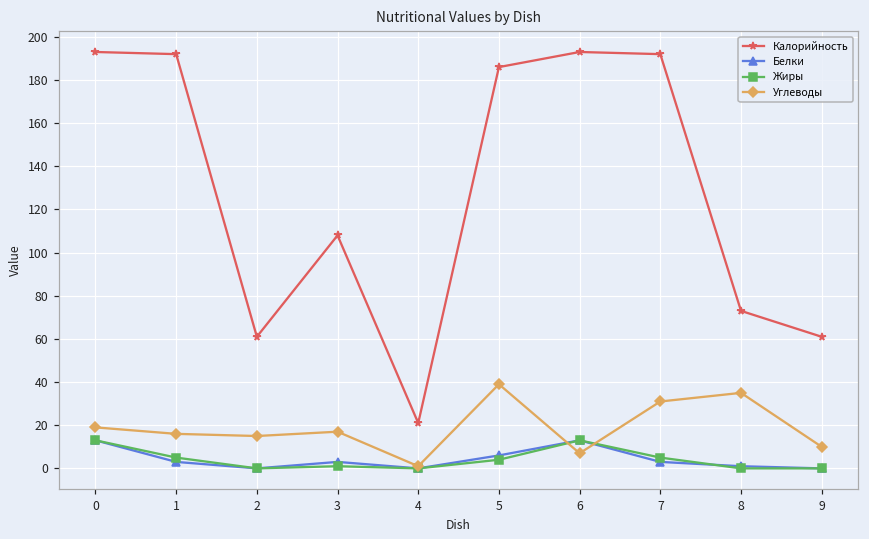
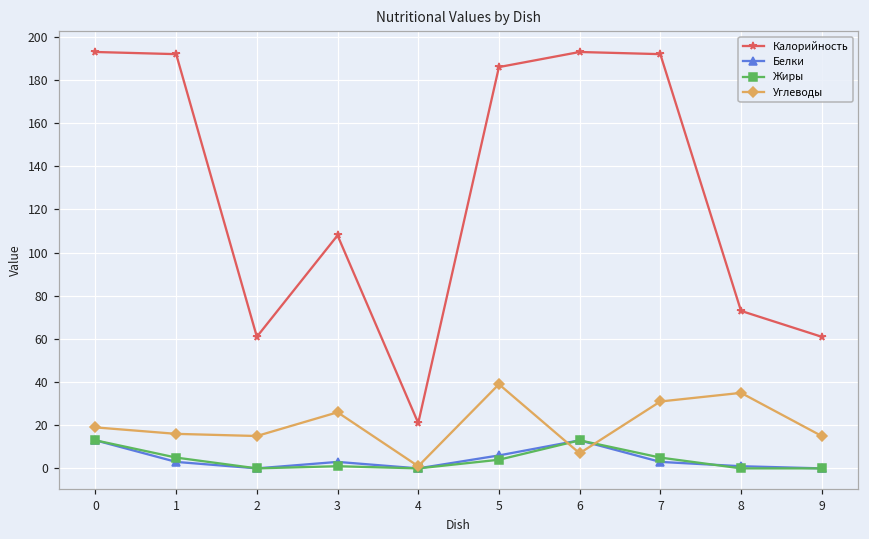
Углеводы, 3: 17 -> 26
Углеводы, 9: 10 -> 15
